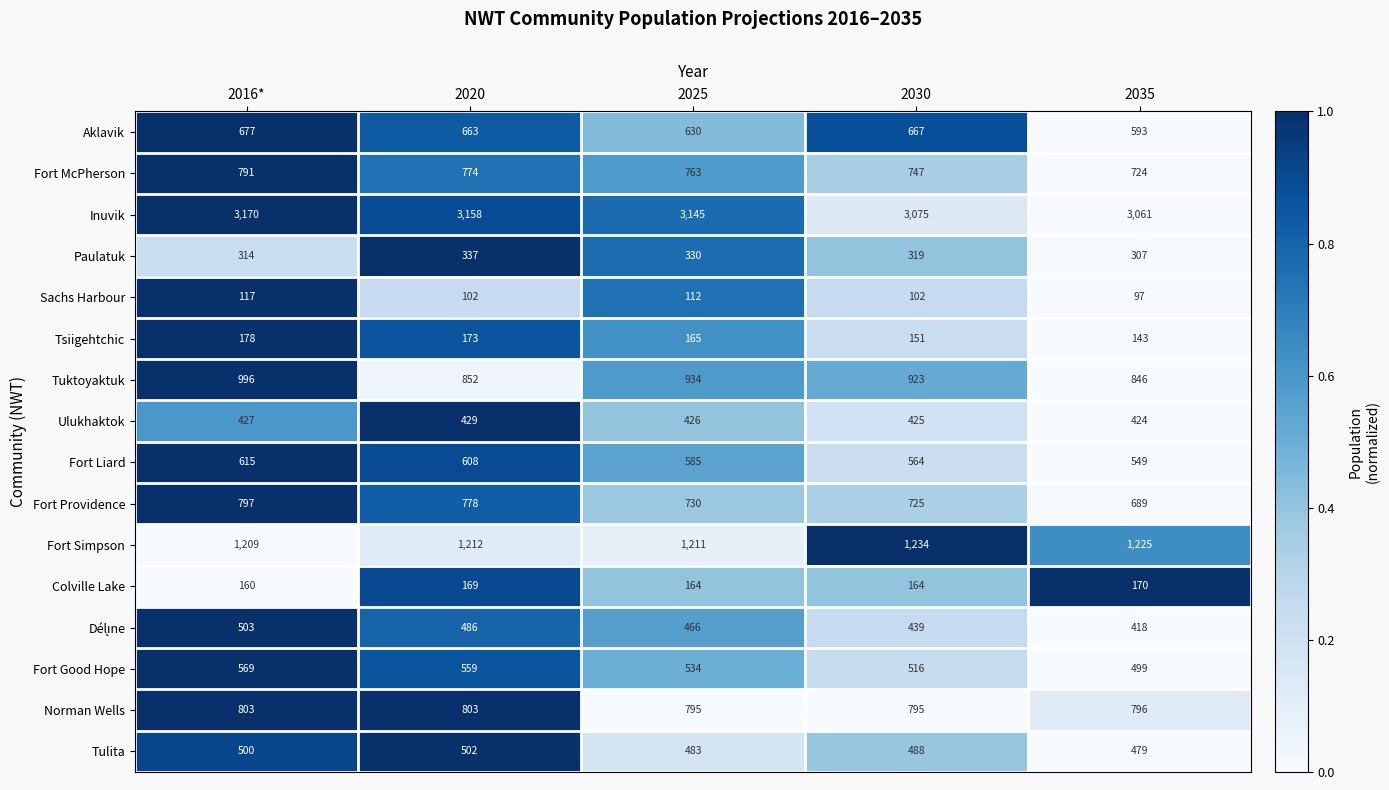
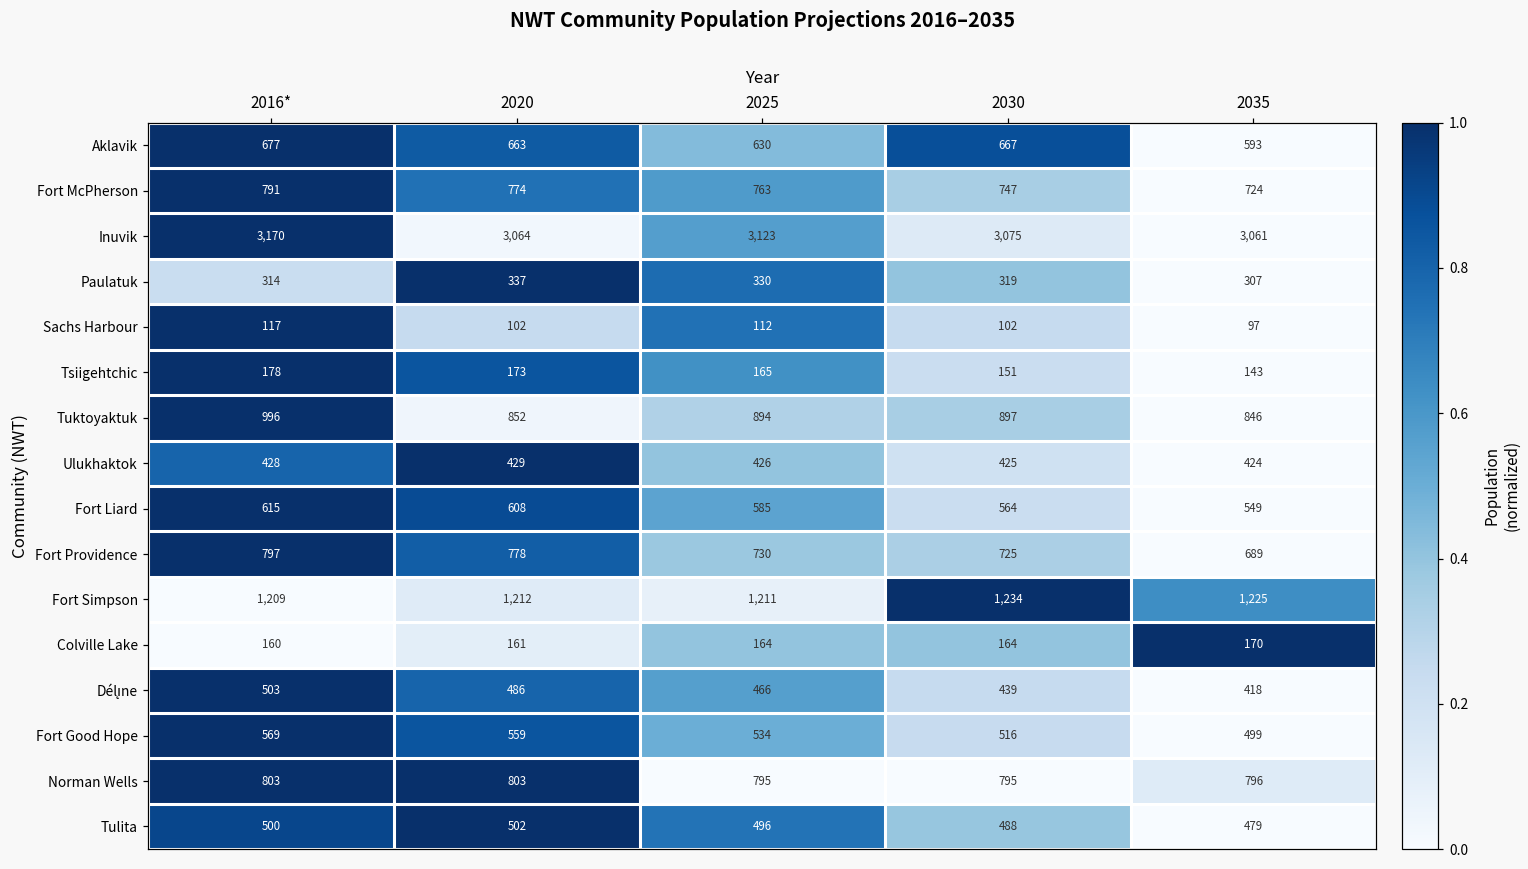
Inuvik, 2020: 3,158 -> 3,064
Inuvik, 2025: 3,145 -> 3,123
Tuktoyaktuk, 2025: 934 -> 894
Tuktoyaktuk, 2030: 923 -> 897
Ulukhaktok, 2016*: 427 -> 428
Colville Lake, 2020: 169 -> 161
Tulita, 2025: 483 -> 496
